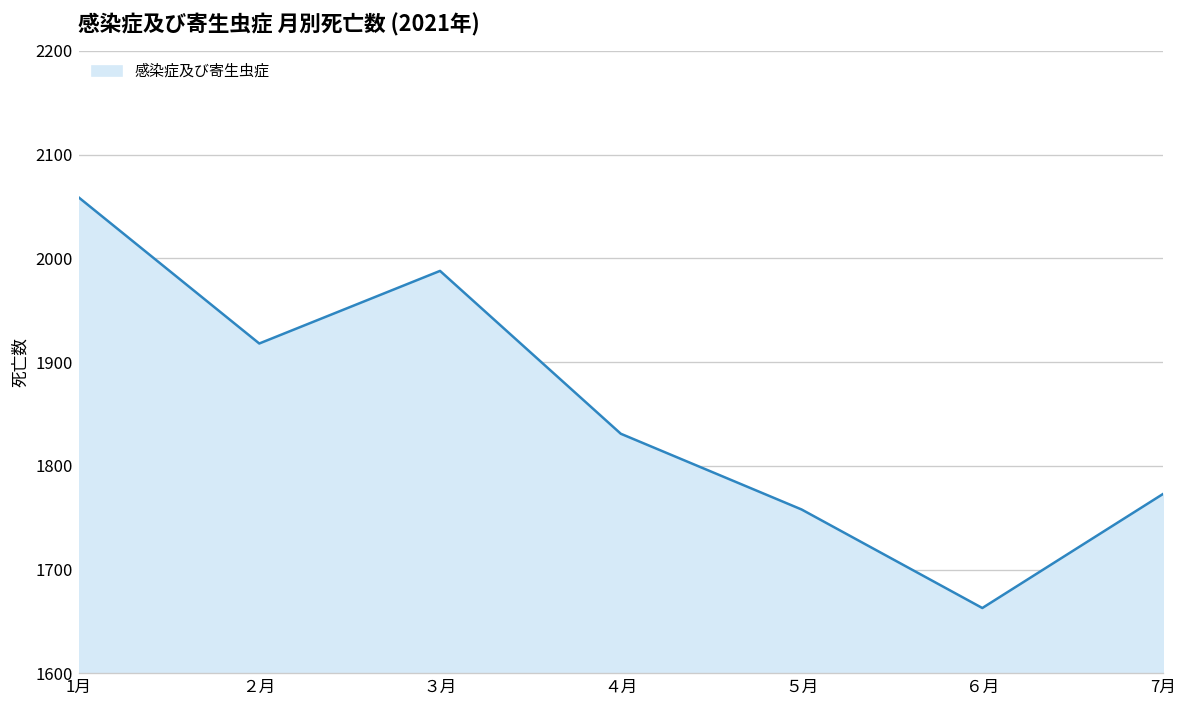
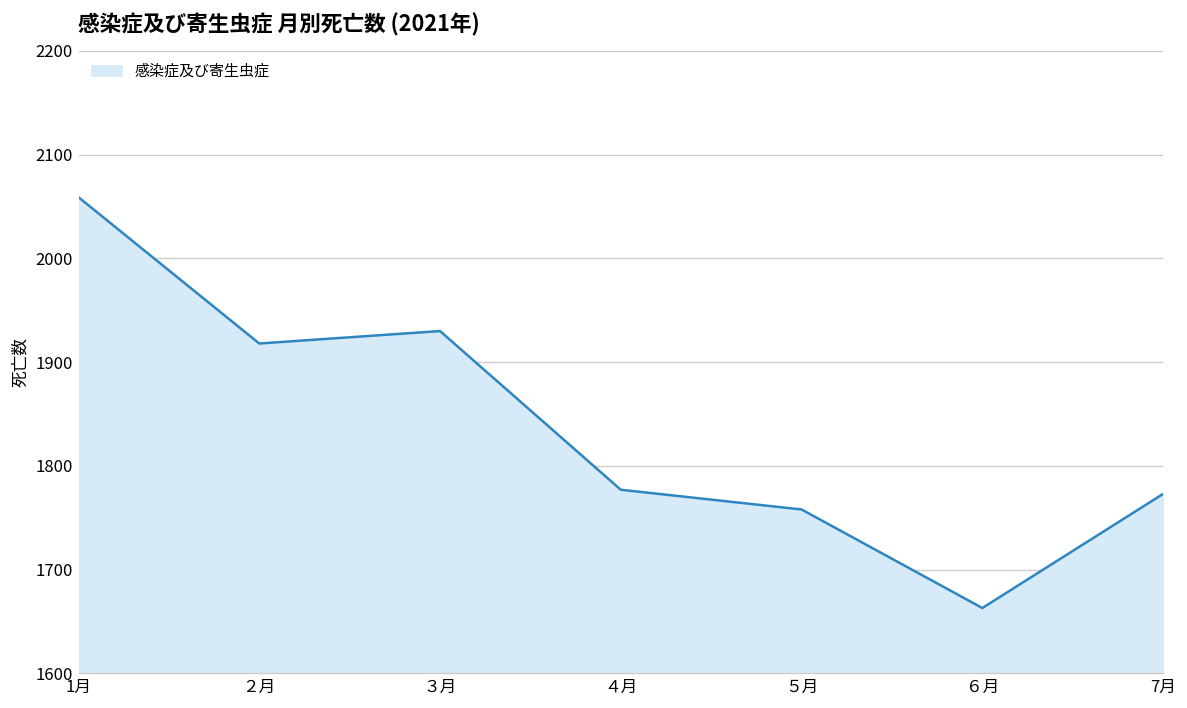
３月: 1990 -> 1930
４月: 1830 -> 1780
